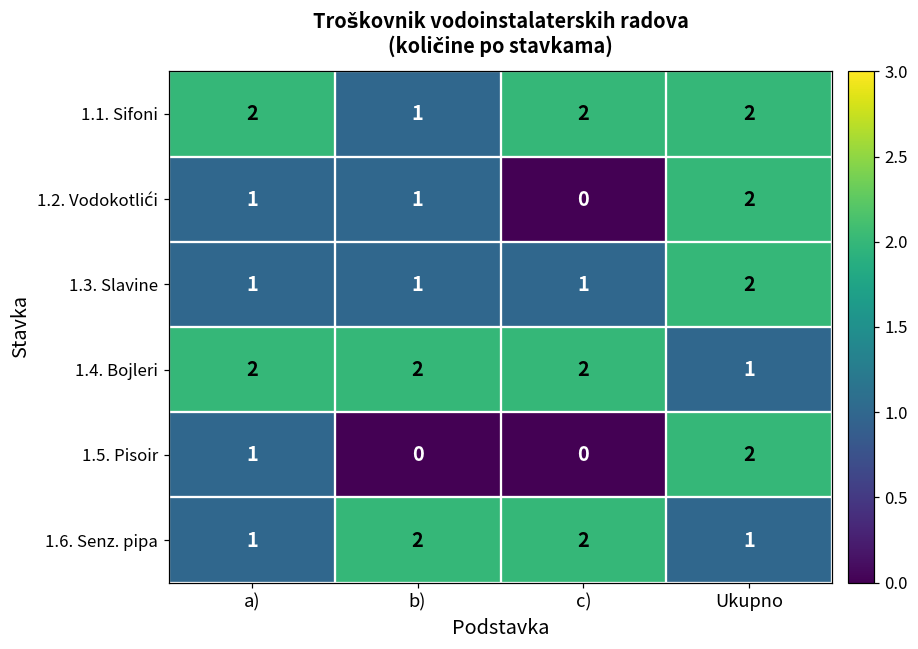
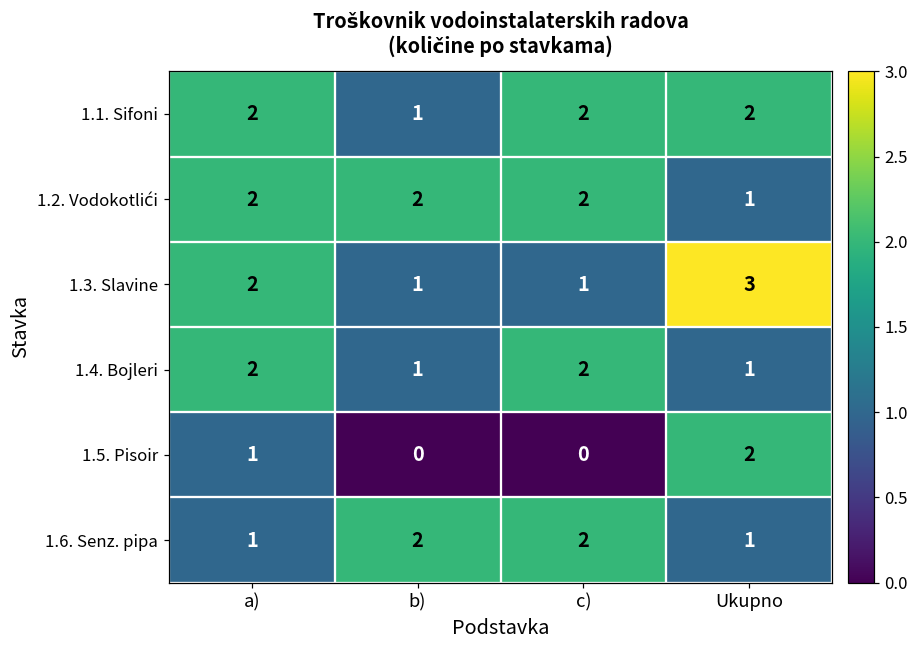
1.2. Vodokotlići, a): 1 -> 2
1.2. Vodokotlići, b): 1 -> 2
1.2. Vodokotlići, c): 0 -> 2
1.2. Vodokotlići, Ukupno: 2 -> 1
1.3. Slavine, a): 1 -> 2
1.3. Slavine, Ukupno: 2 -> 3
1.4. Bojleri, b): 2 -> 1
